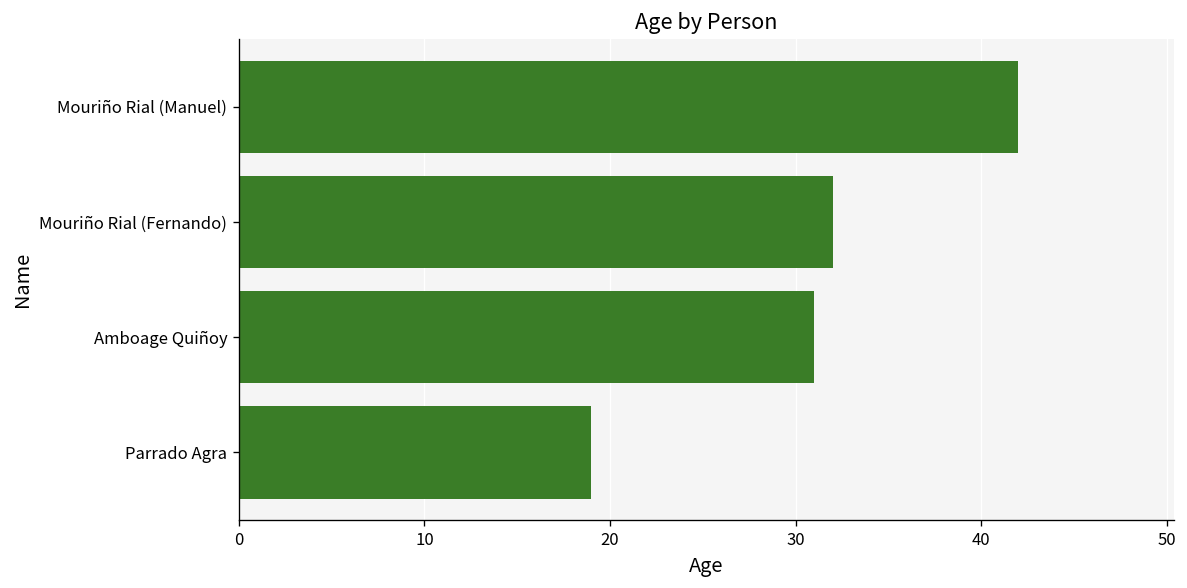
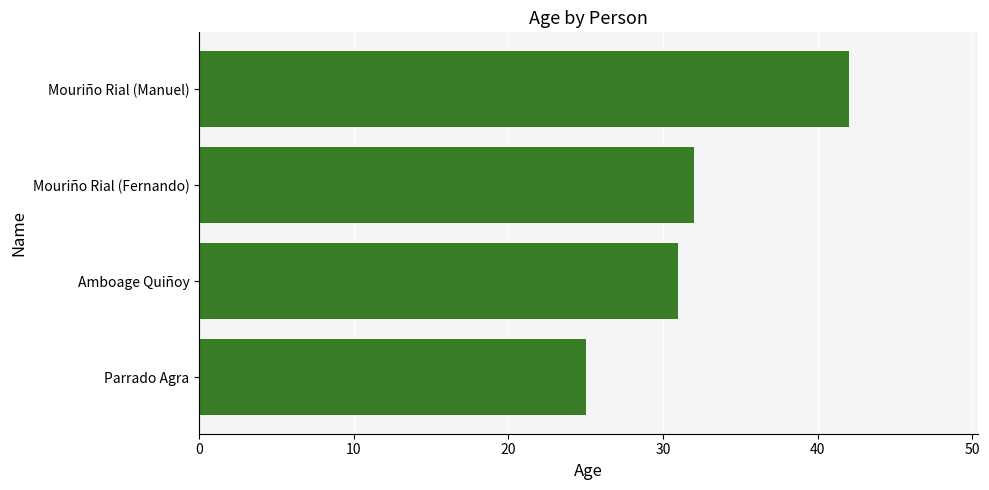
Parrado Agra: 19 -> 25
